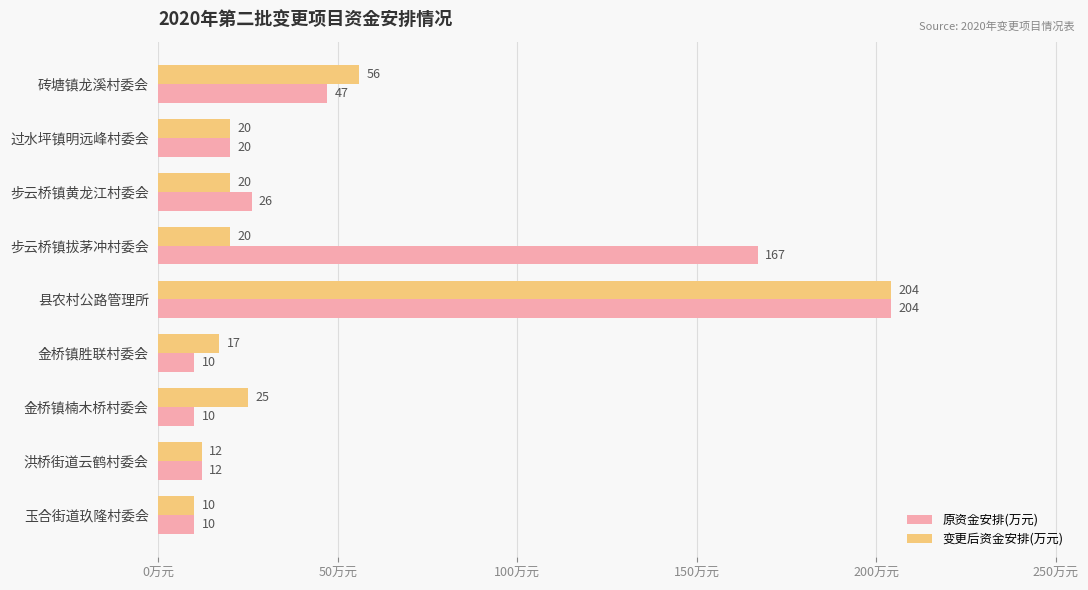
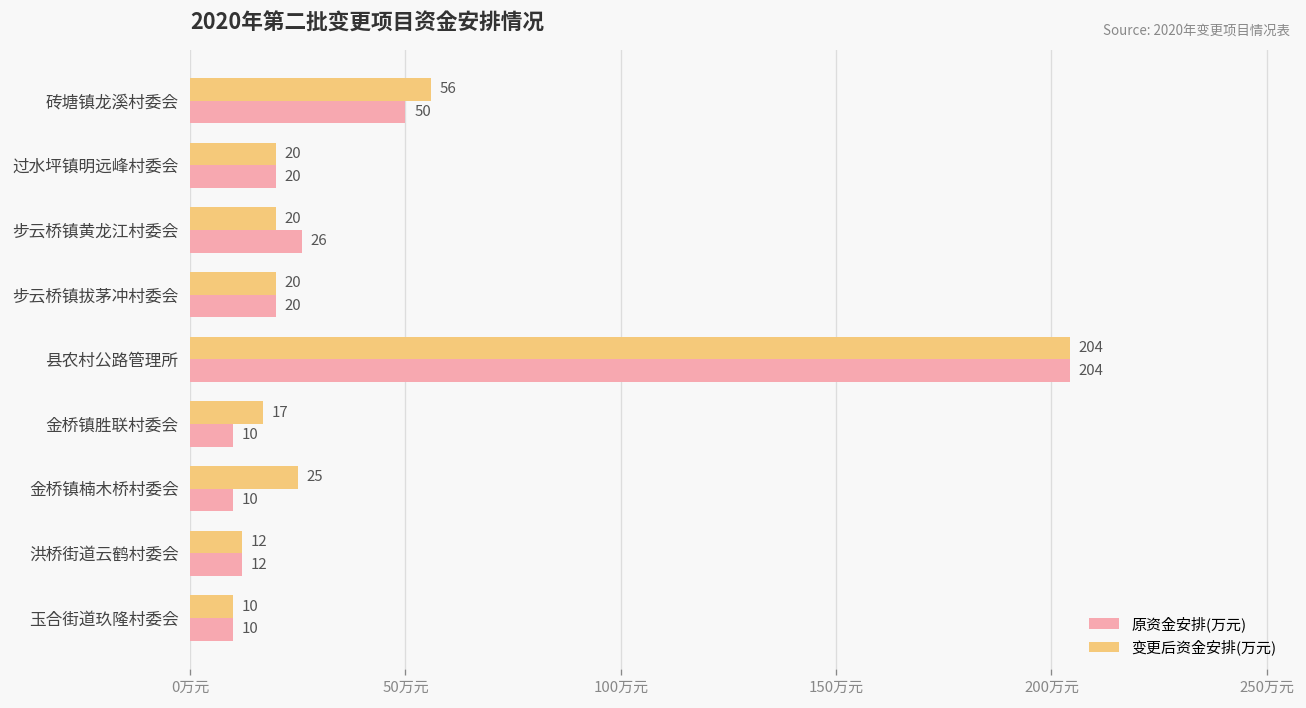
原资金安排(万元), 砖塘镇龙溪村委会: 47 -> 50
原资金安排(万元), 步云桥镇拔茅冲村委会: 167 -> 20
